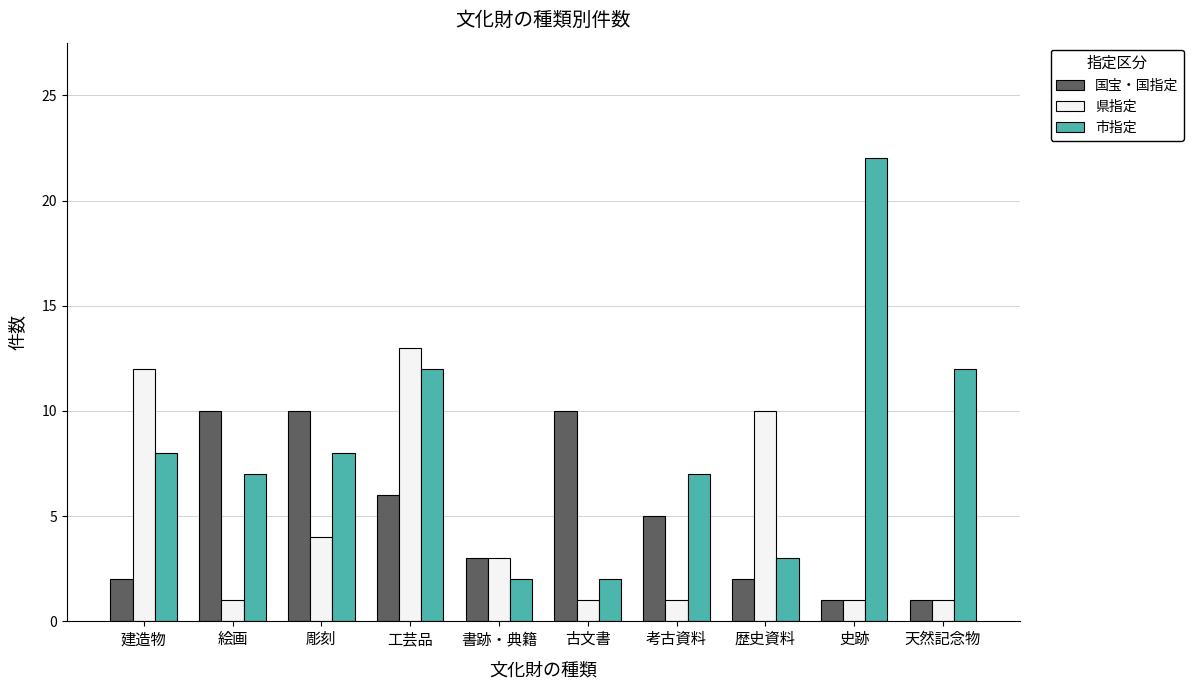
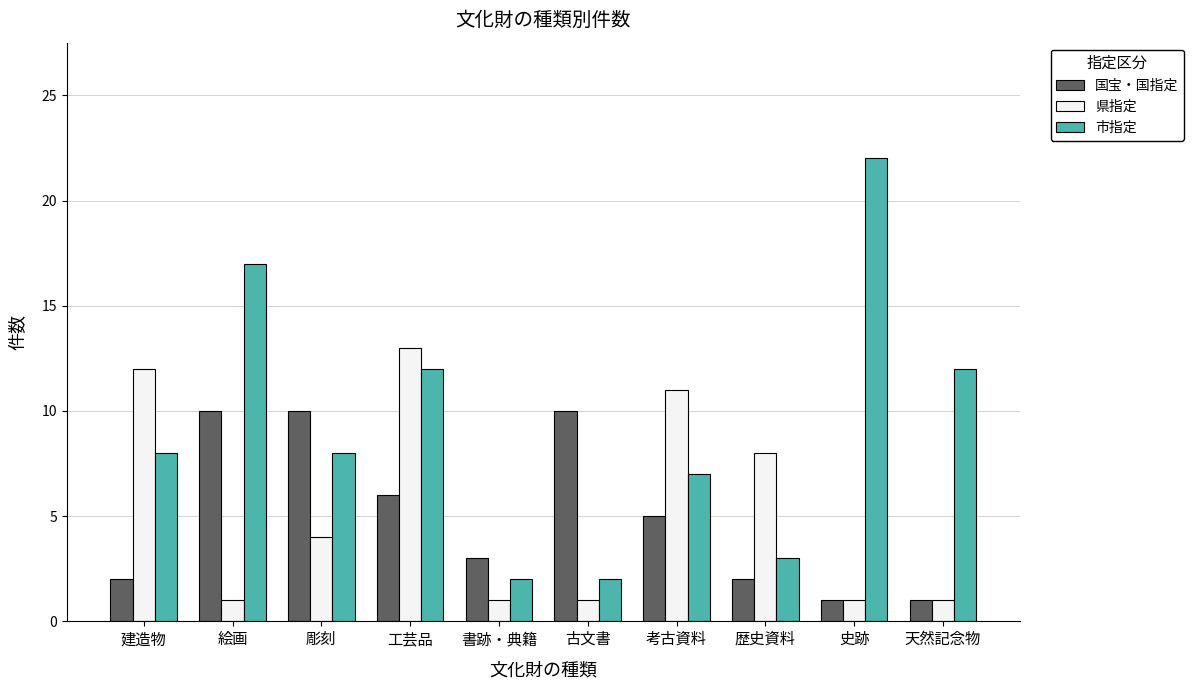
市指定, 絵画: 7 -> 17
県指定, 書跡・典籍: 3 -> 1
県指定, 考古資料: 1 -> 11
県指定, 歴史資料: 10 -> 8
